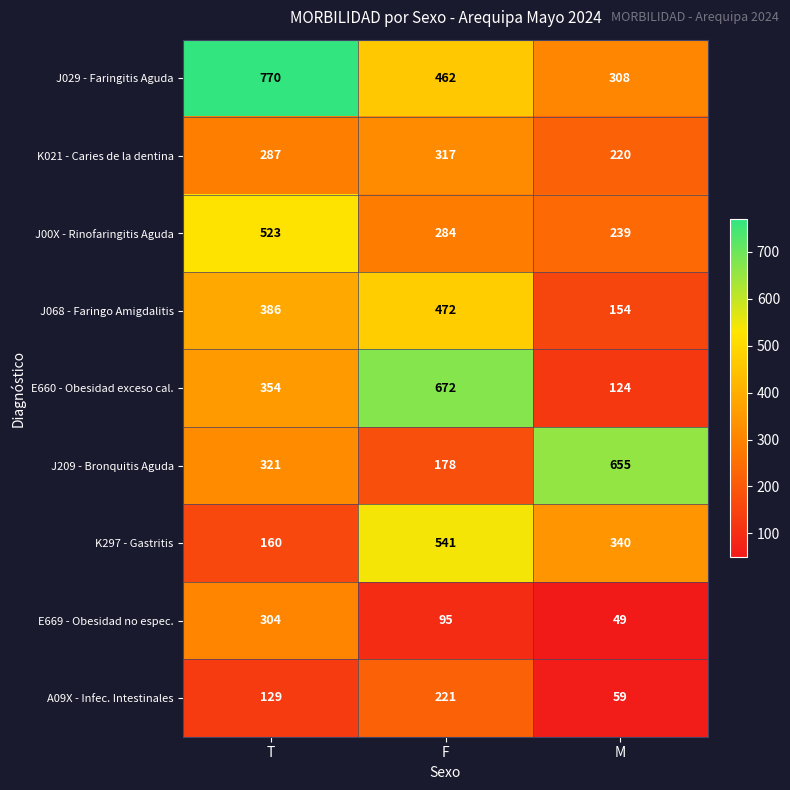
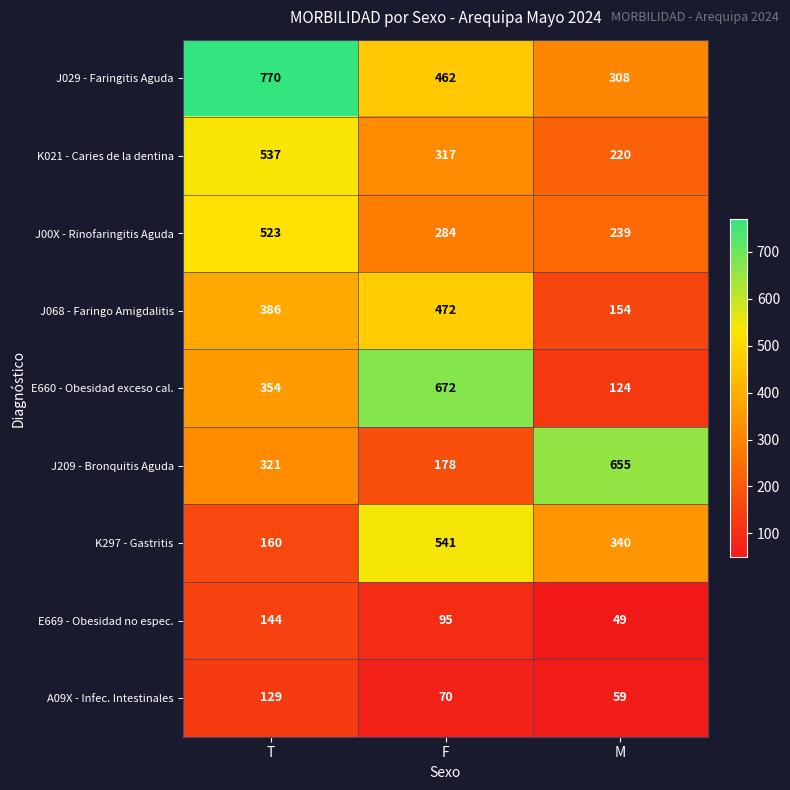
K021 - Caries de la dentina, T: 287 -> 537
E669 - Obesidad no espec., T: 304 -> 144
A09X - Infec. Intestinales, F: 221 -> 70
